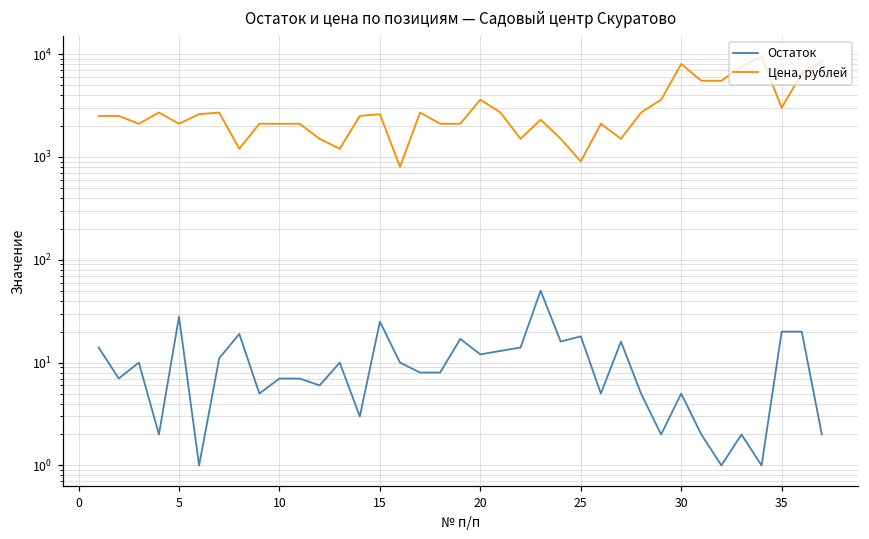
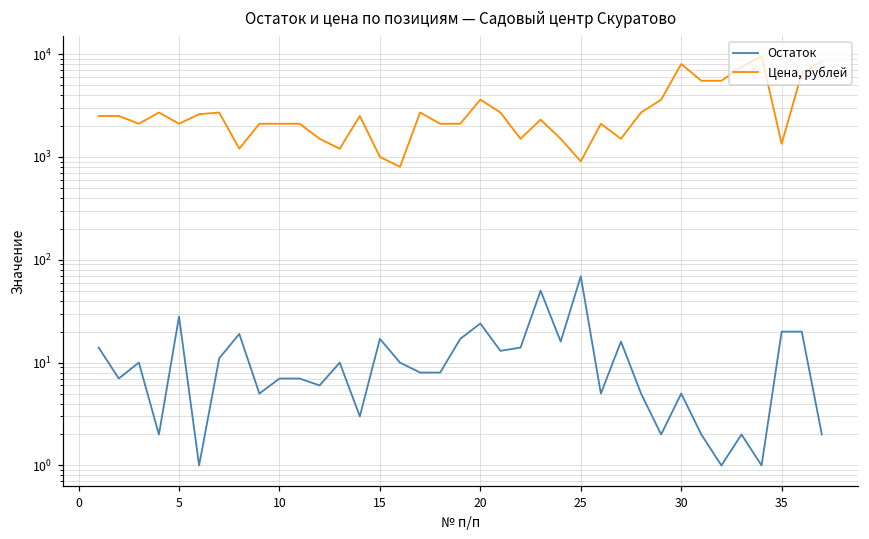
Остаток, 15: 25 -> 17
Цена, рублей, 15: 2600 -> 1000
Остаток, 20: 12 -> 24
Остаток, 25: 18 -> 70
Цена, рублей, 35: 3000 -> 1300
